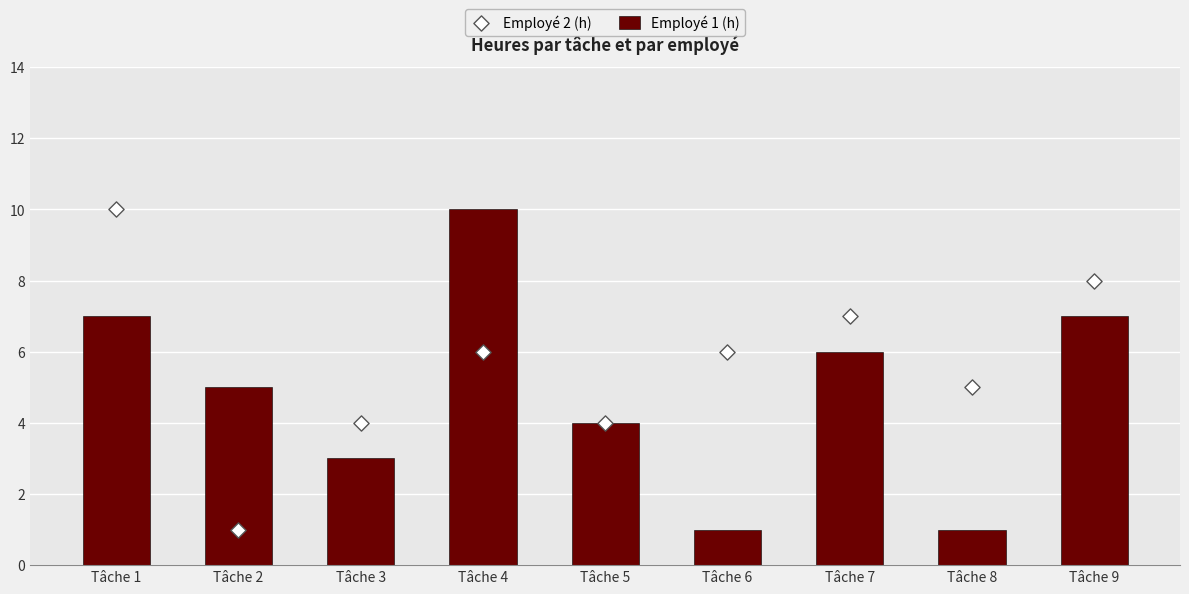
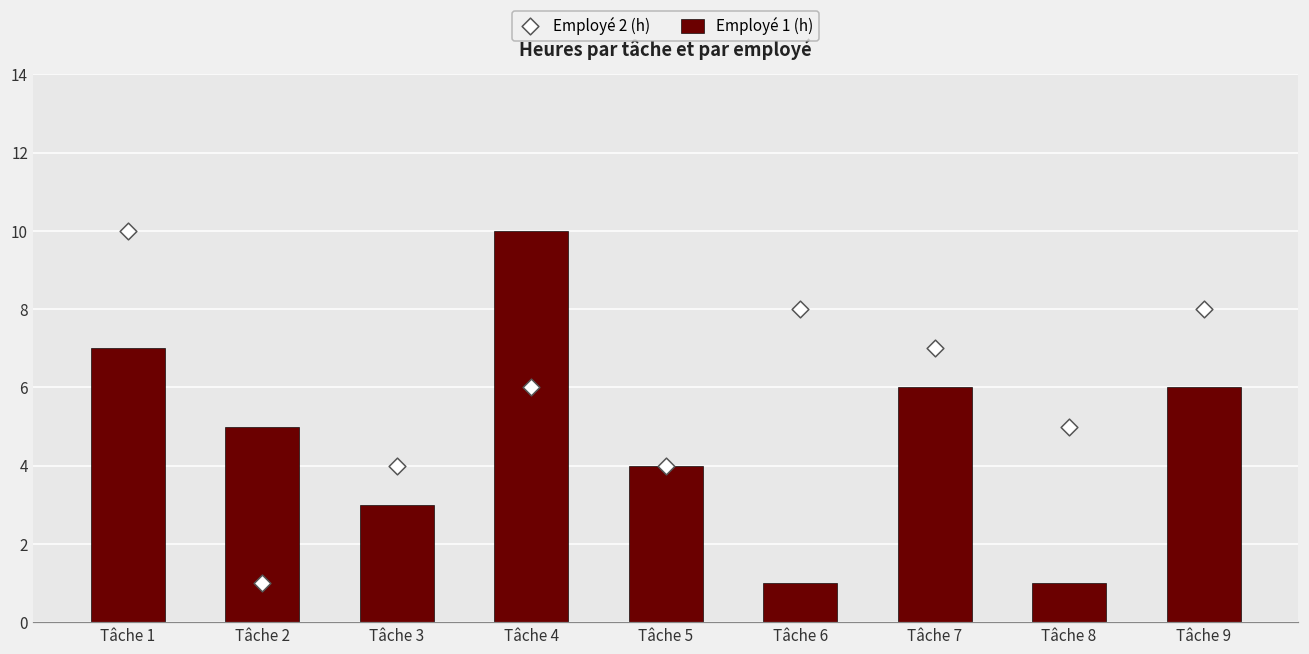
Employé 2 (h), Tâche 6: 6 -> 8
Employé 1 (h), Tâche 9: 7 -> 6
